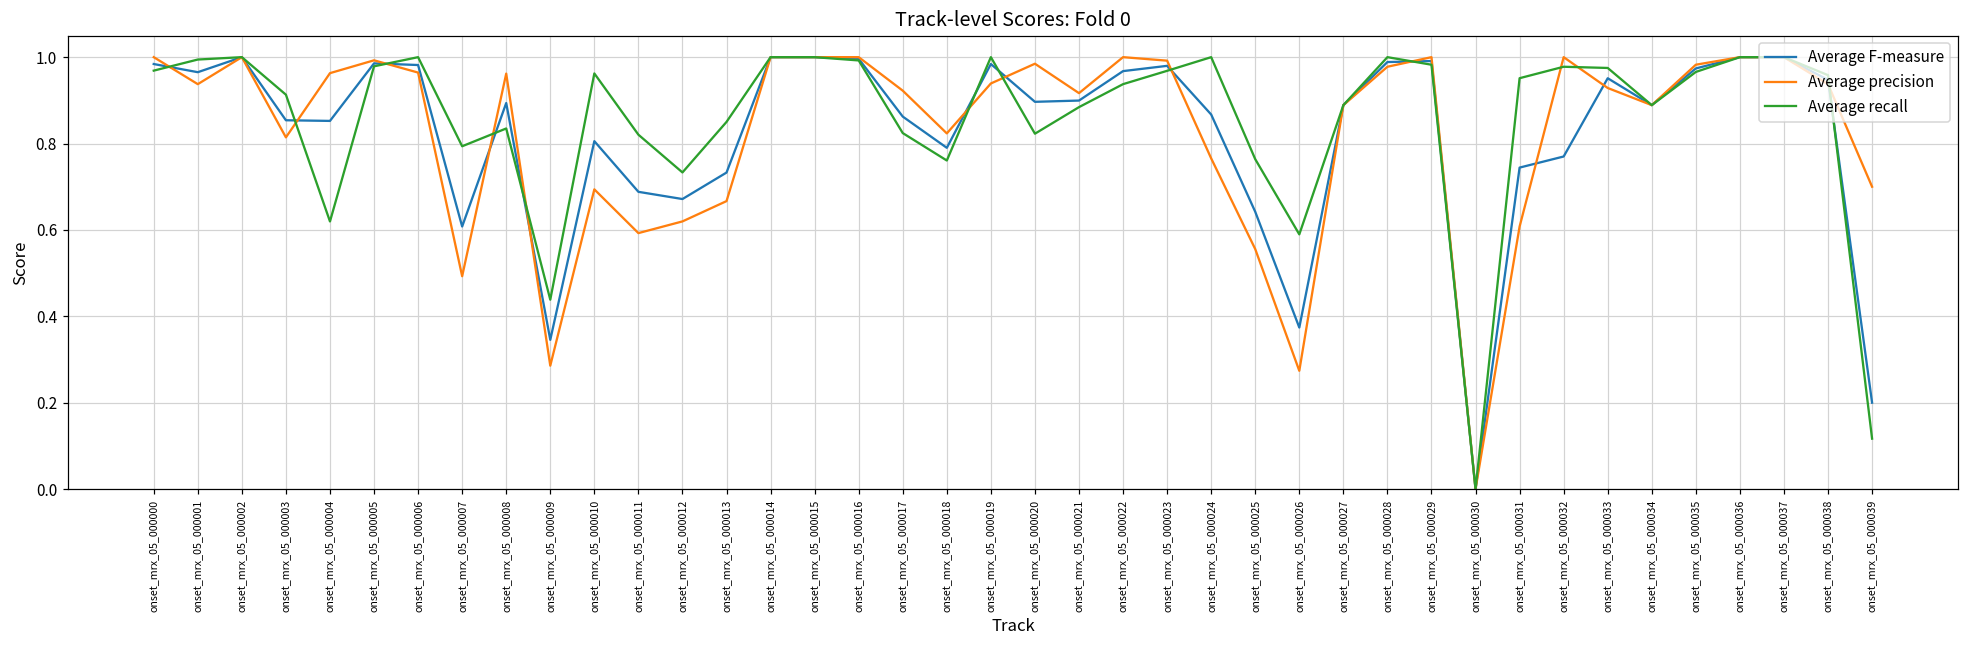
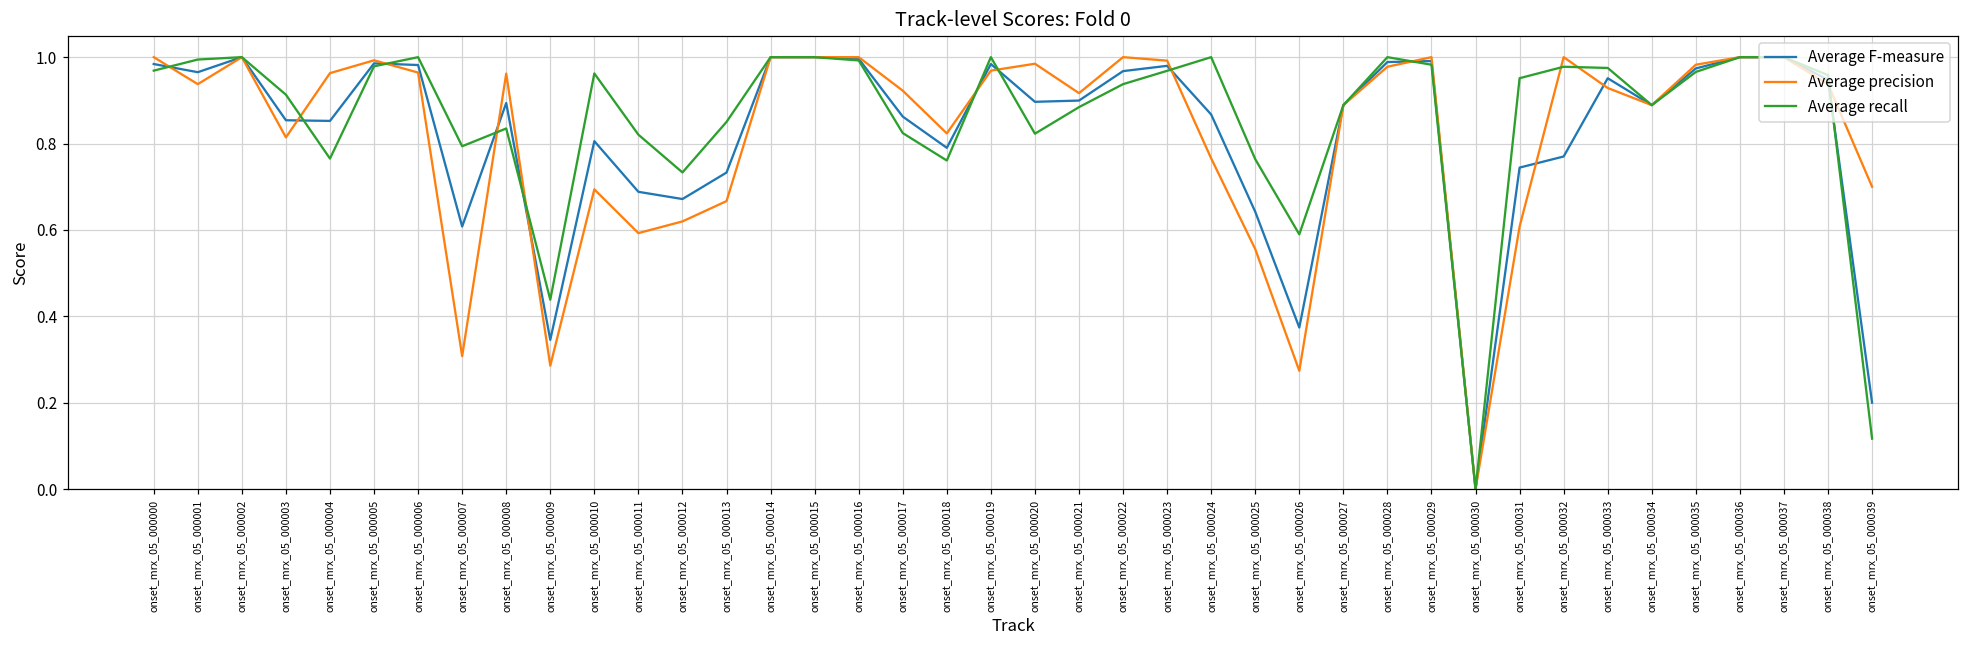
Average recall, onset_mrx_05_000004: 0.62 -> 0.77
Average precision, onset_mrx_05_000007: 0.49 -> 0.31
Average precision, onset_mrx_05_000019: 0.94 -> 0.97
